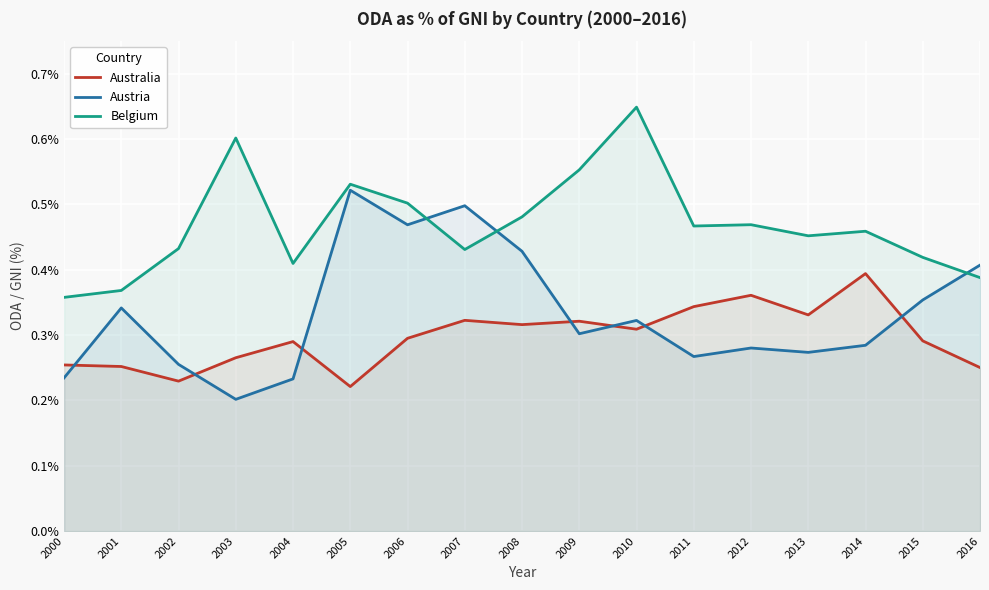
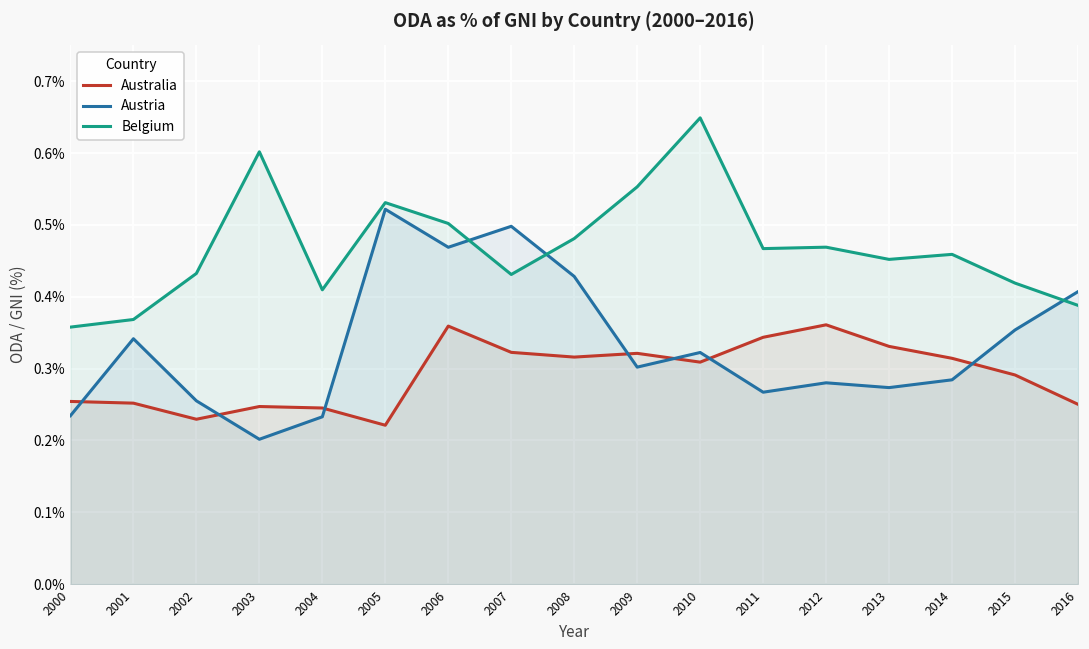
Australia, 2003: 0.27% -> 0.25%
Australia, 2004: 0.29% -> 0.25%
Australia, 2006: 0.30% -> 0.36%
Australia, 2014: 0.39% -> 0.31%
